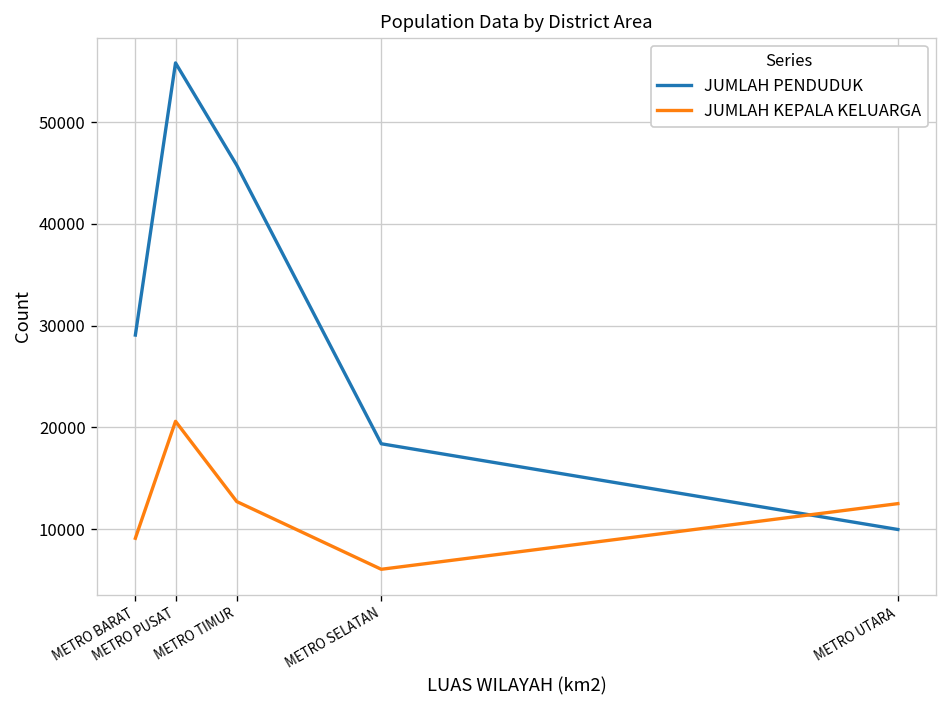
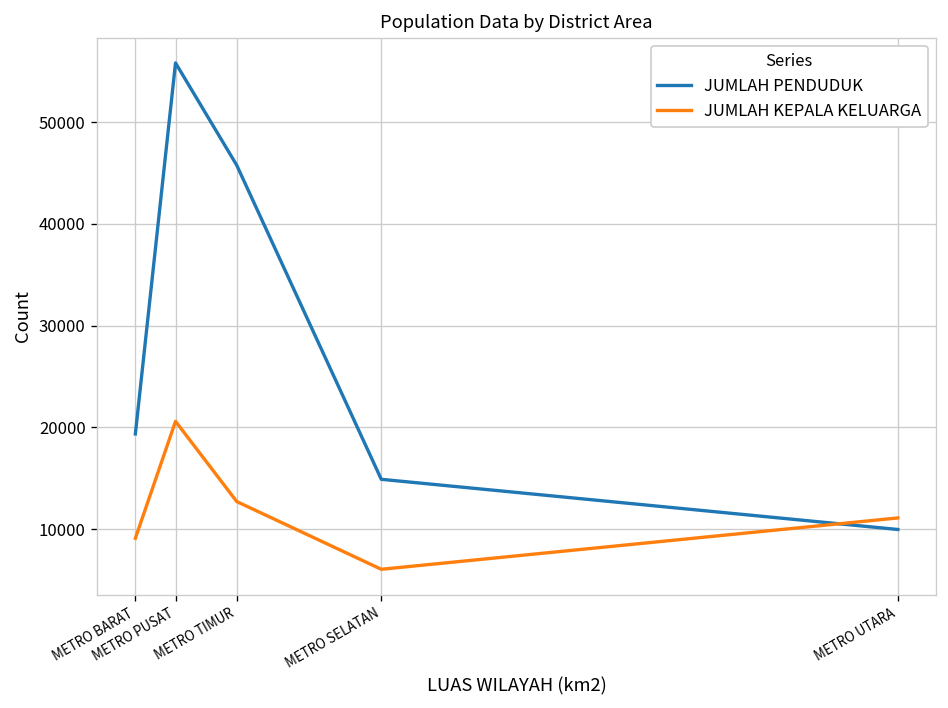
JUMLAH PENDUDUK, METRO BARAT: 29000 -> 19000
JUMLAH PENDUDUK, METRO SELATAN: 18000 -> 15000
JUMLAH KEPALA KELUARGA, METRO UTARA: 13000 -> 11000
